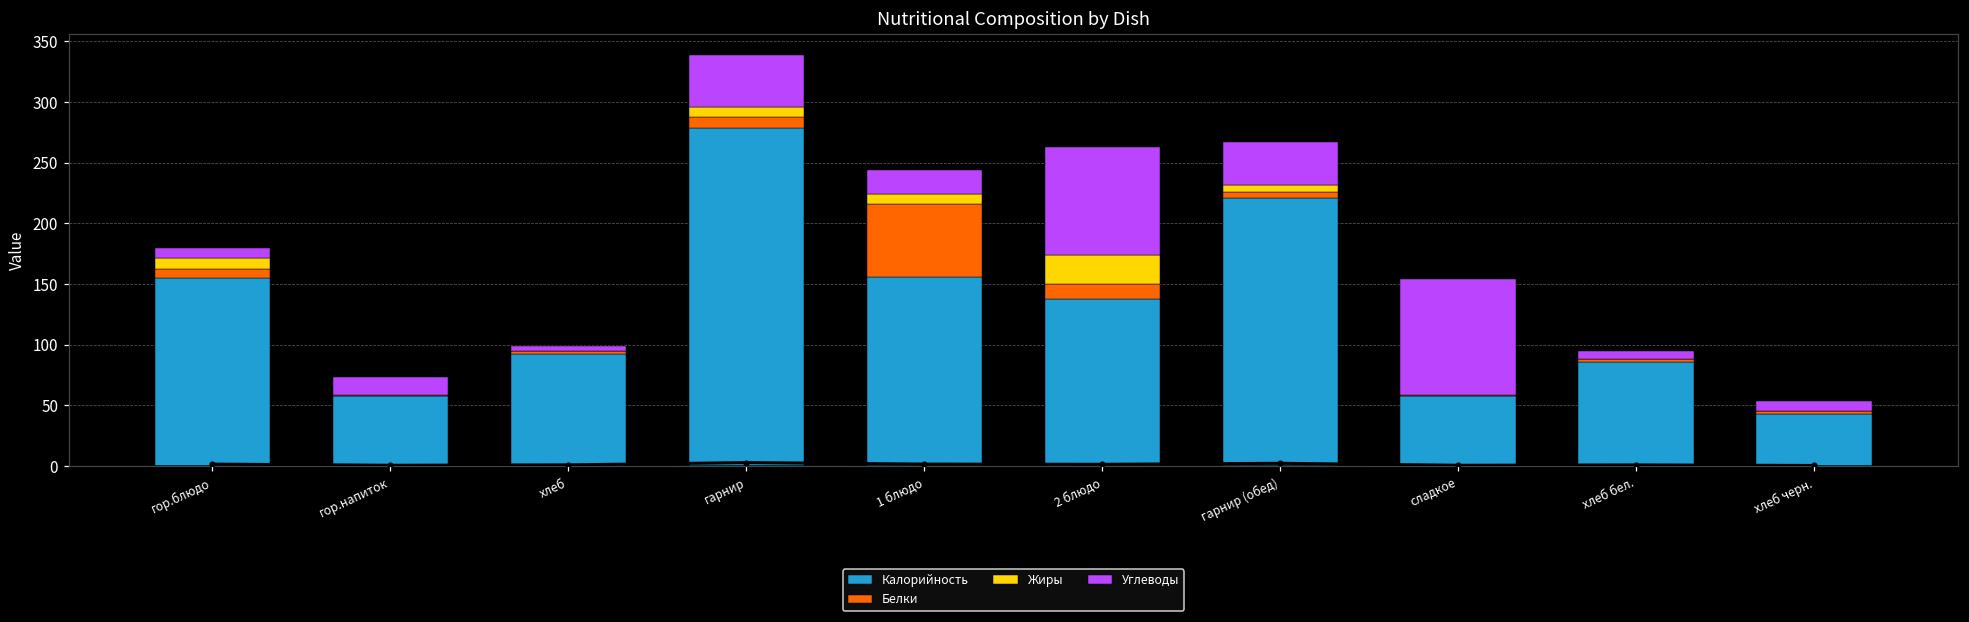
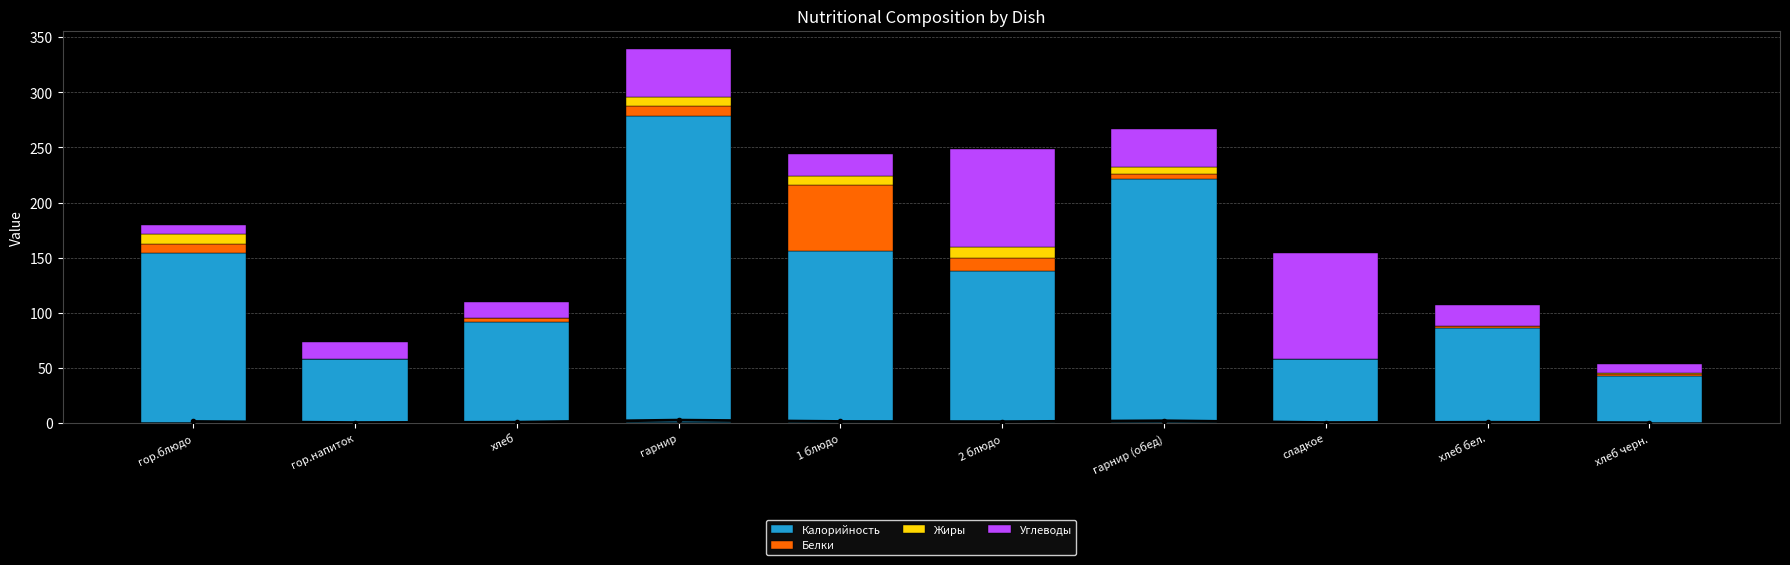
Углеводы, хлеб: 4 -> 15
Жиры, 2 блюдо: 24 -> 10
Углеводы, хлеб бел.: 7 -> 19
